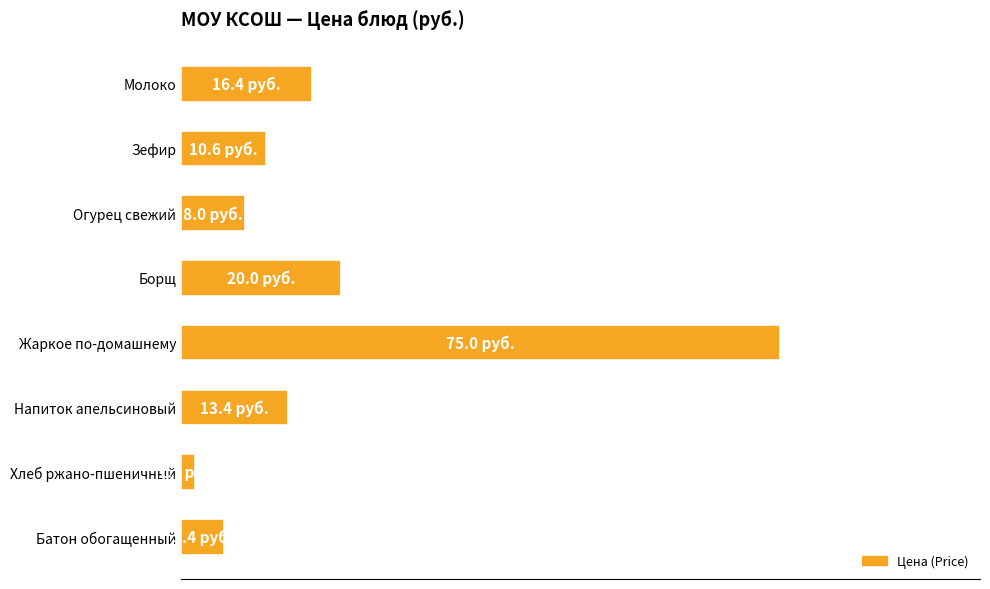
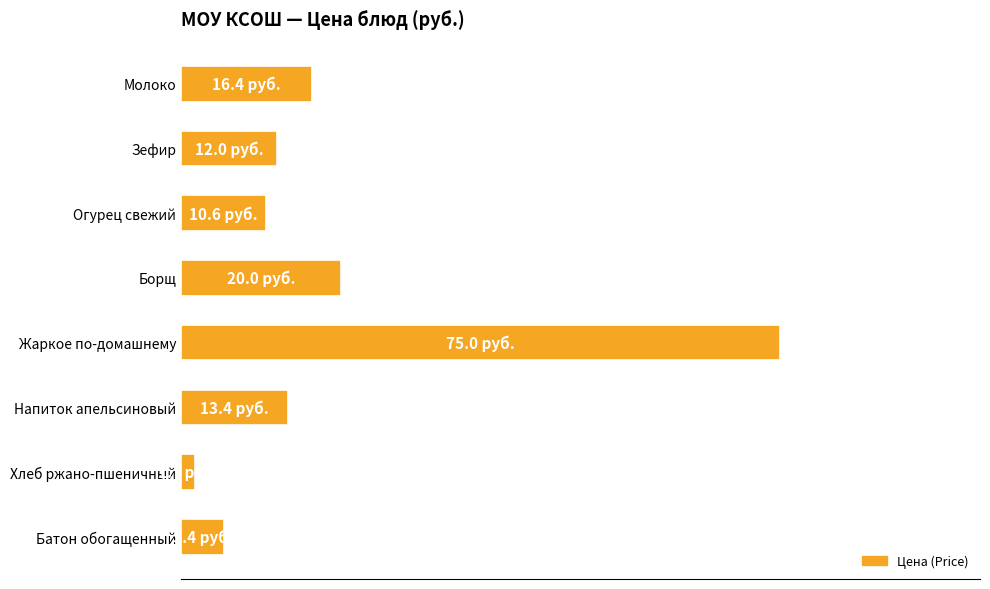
Зефир: 10.6 -> 12.0
Огурец свежий: 8.0 -> 10.6
